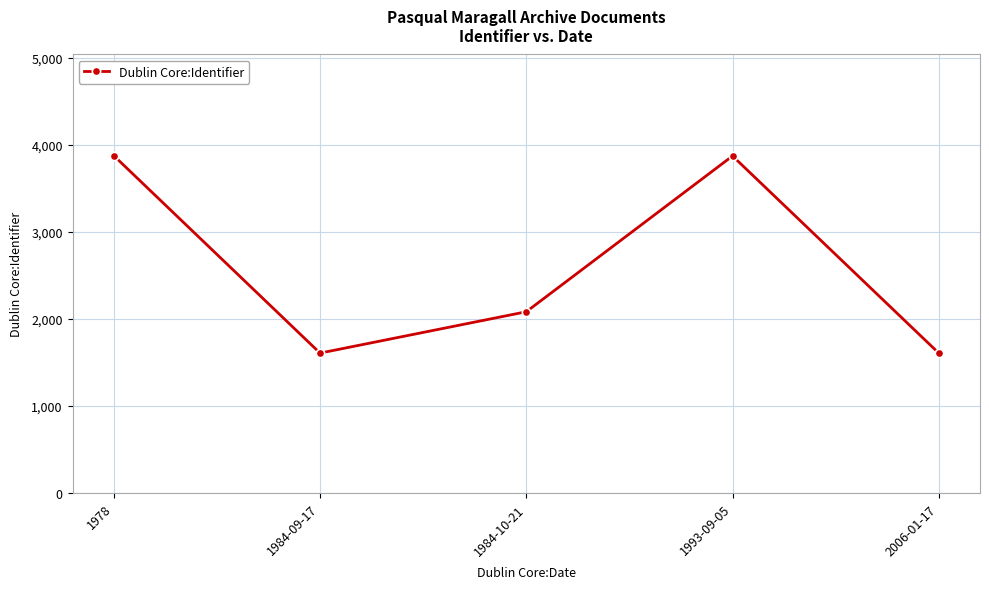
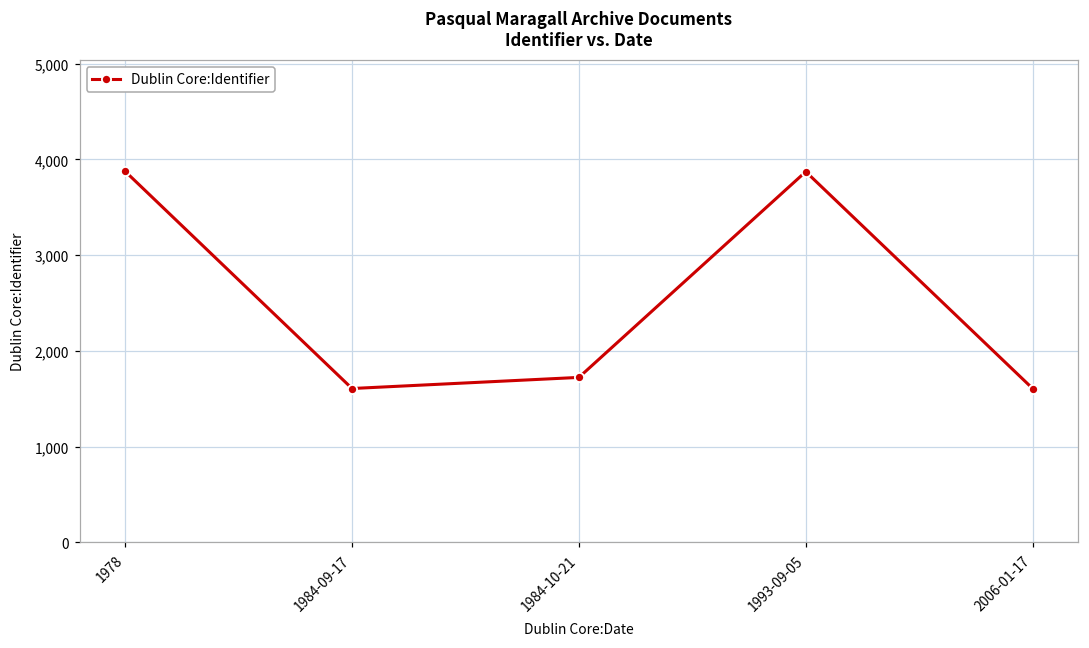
1984-10-21: 2,100 -> 1,700
